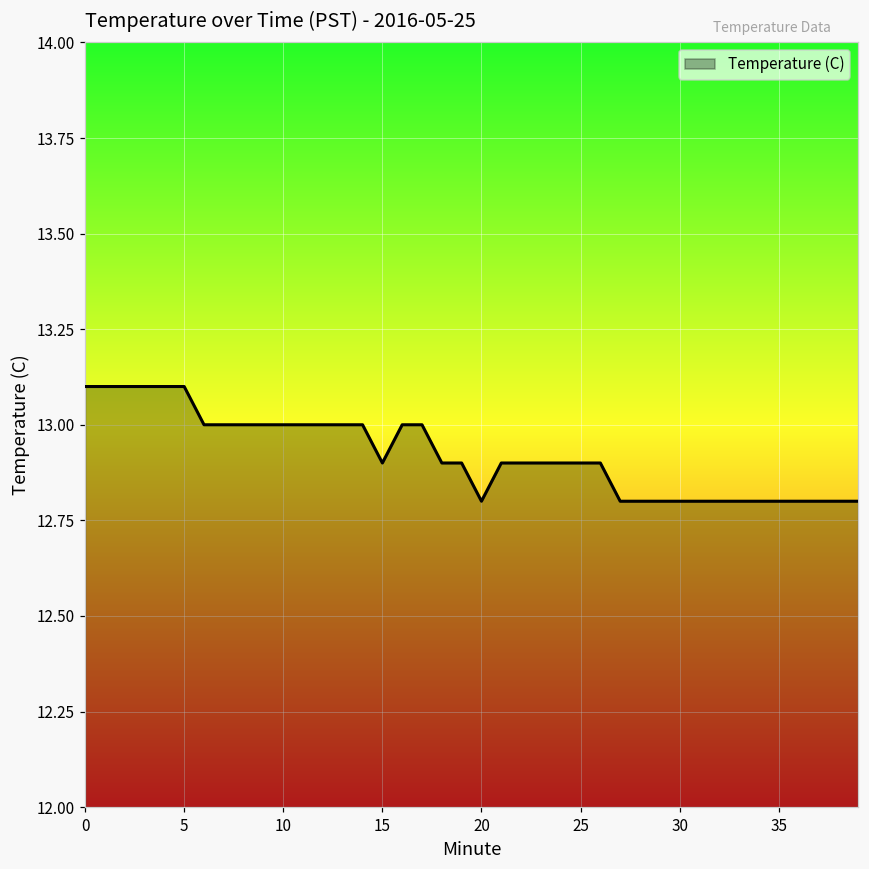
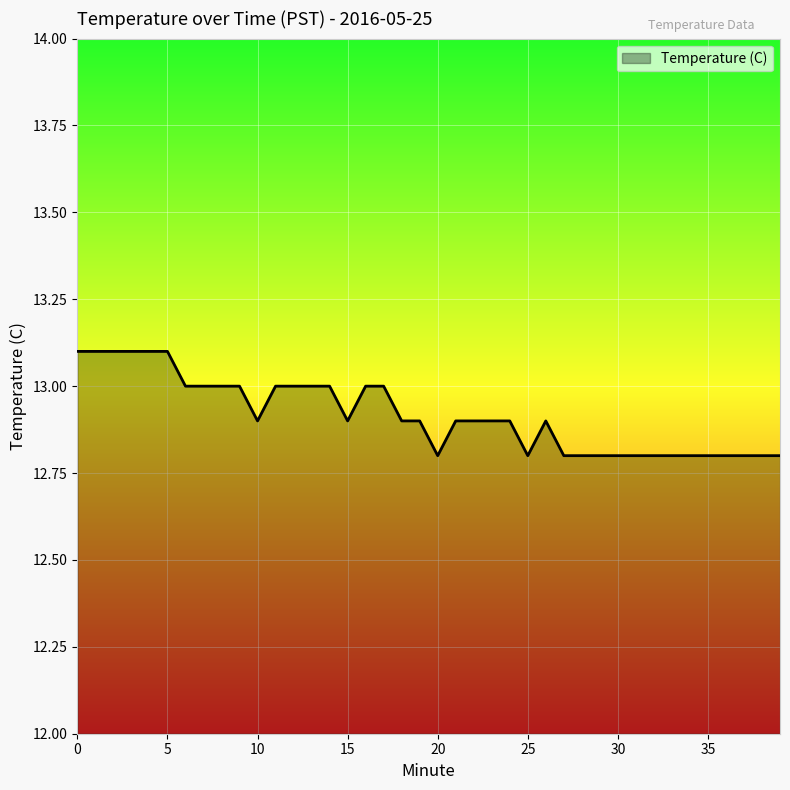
10: 13.0 -> 12.9
25: 12.9 -> 12.8
